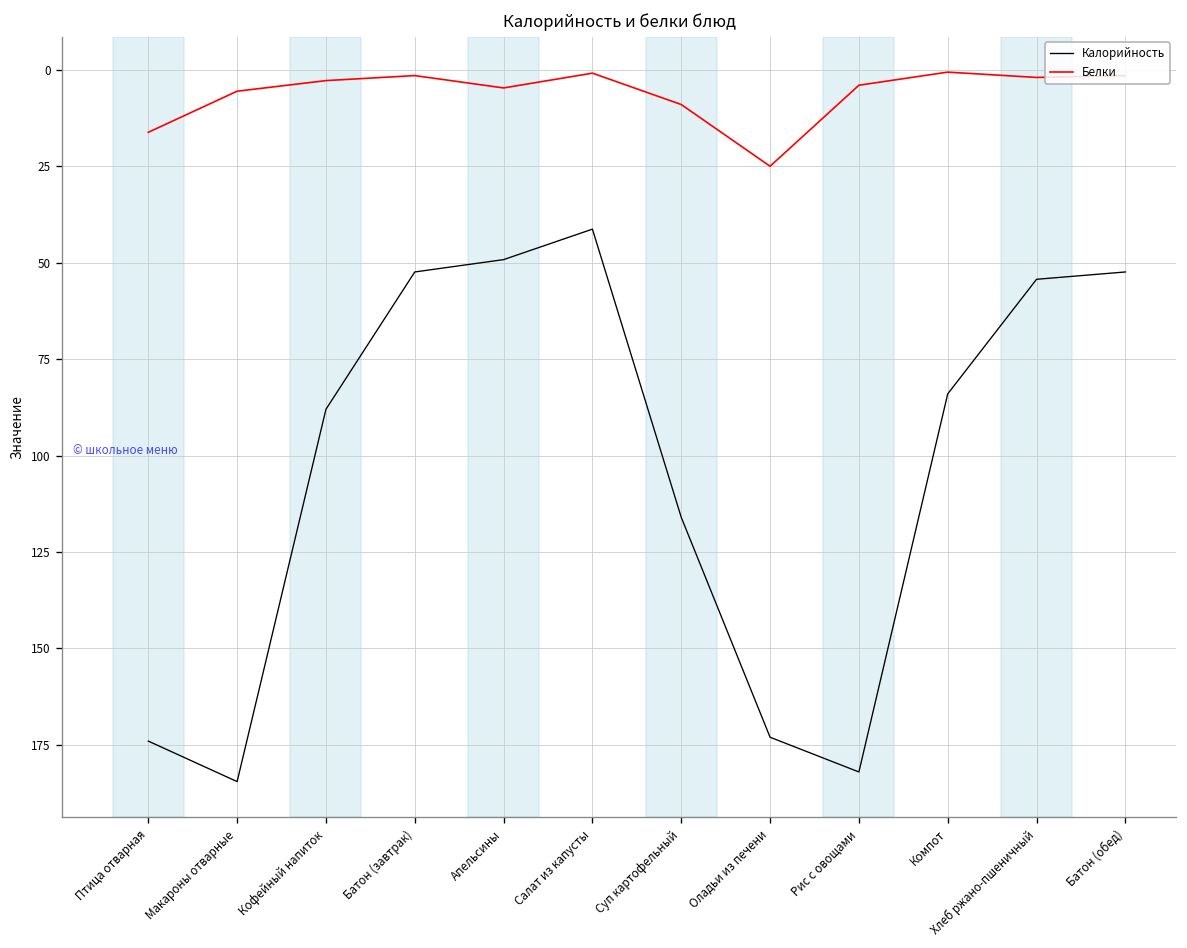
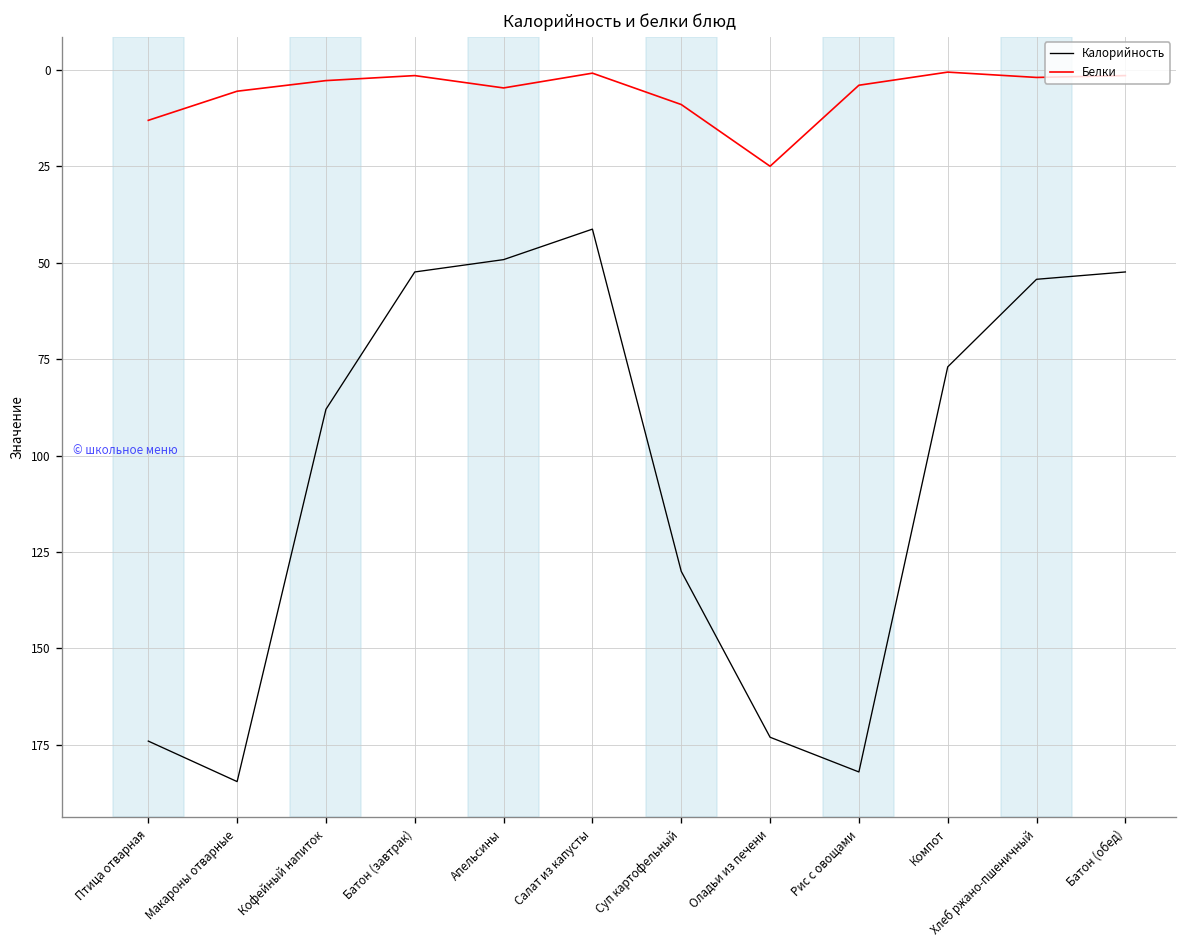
Белки, Птица отварная: 16 -> 13
Калорийность, Суп картофельный: 116 -> 130
Калорийность, Компот: 84 -> 77
